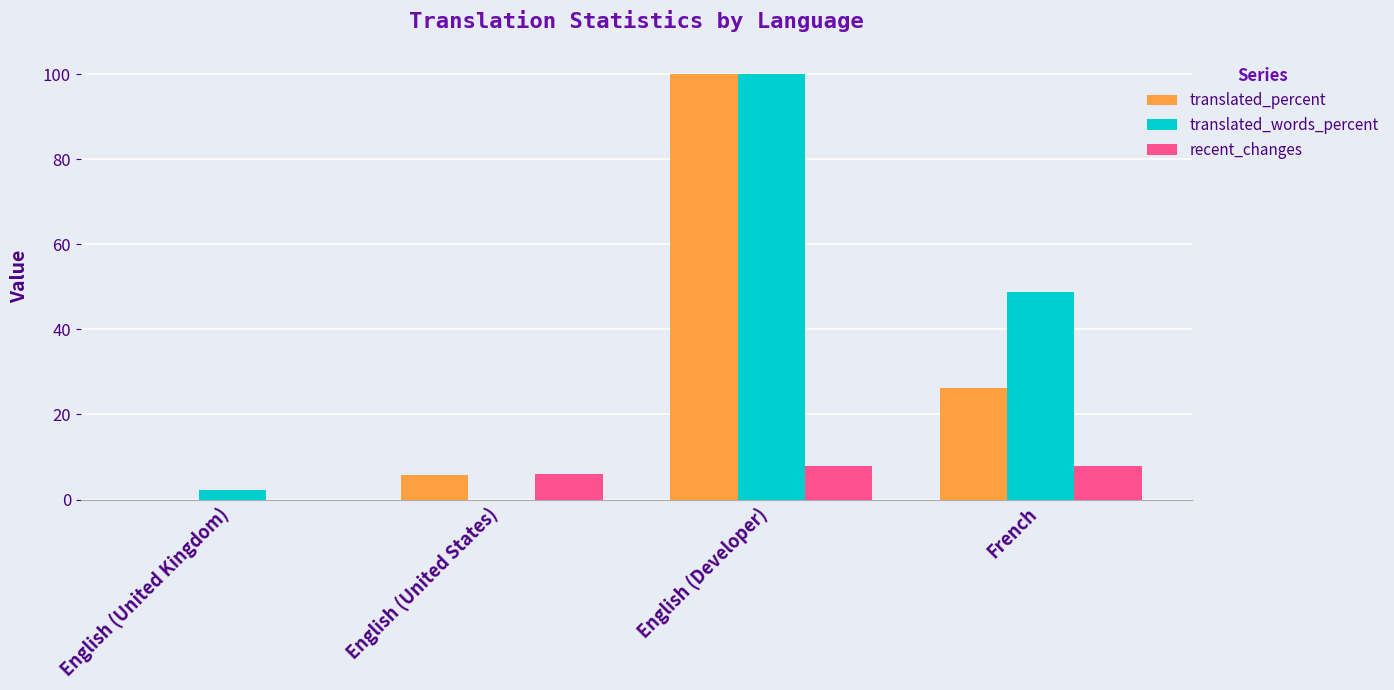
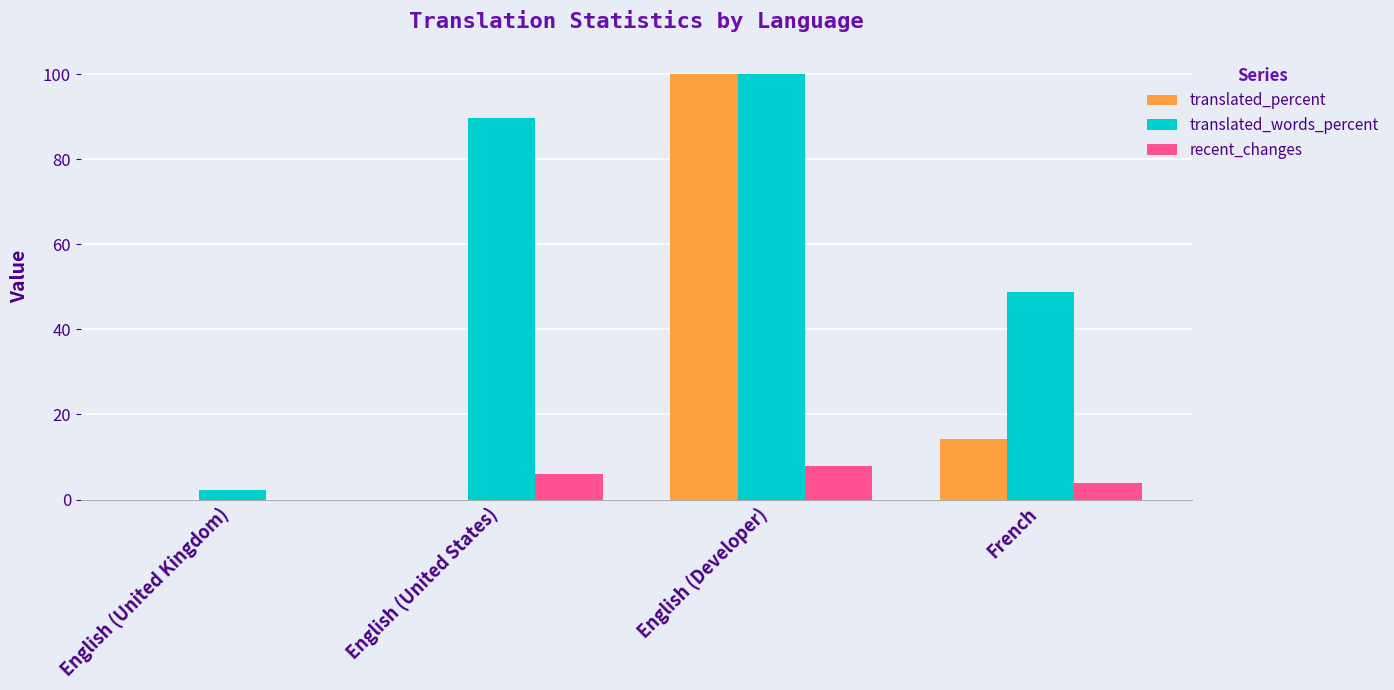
translated_percent, English (United States): 6 -> 0
translated_words_percent, English (United States): 0 -> 90
translated_percent, French: 26 -> 14
recent_changes, French: 8 -> 4
